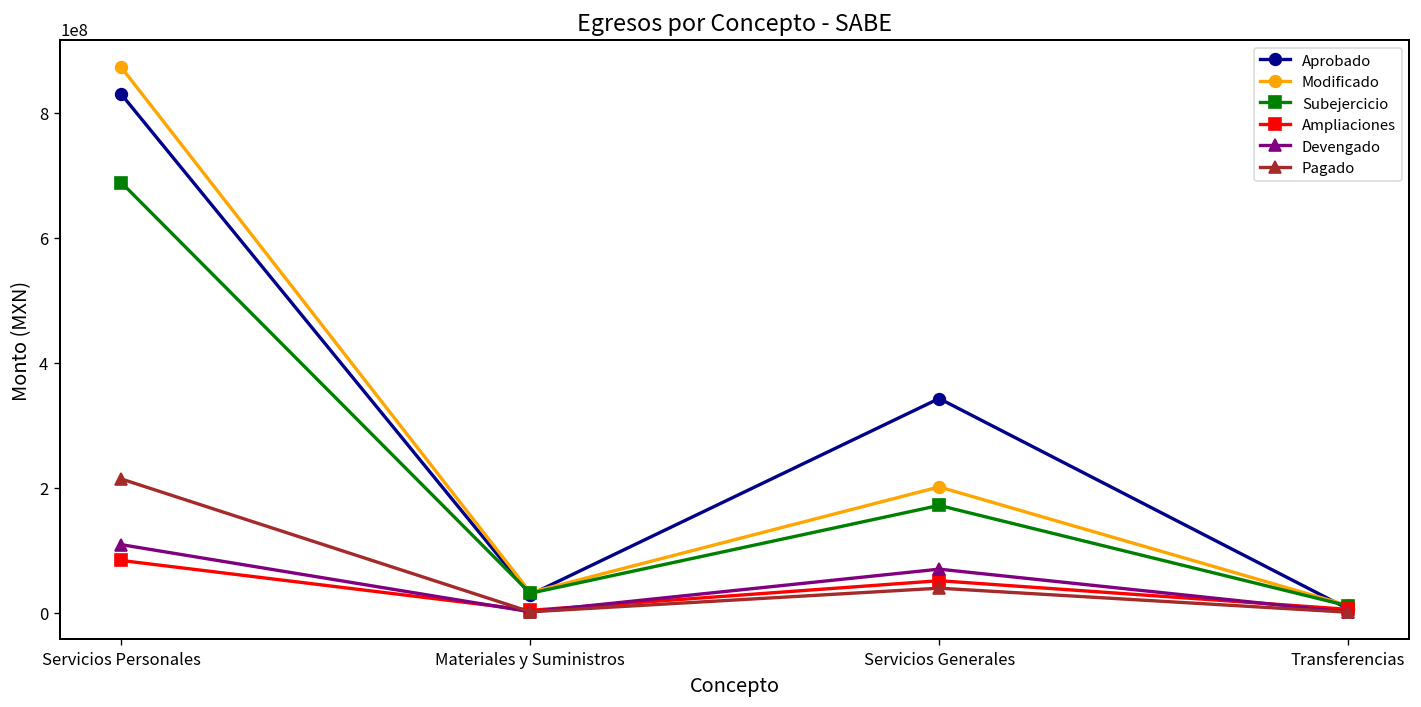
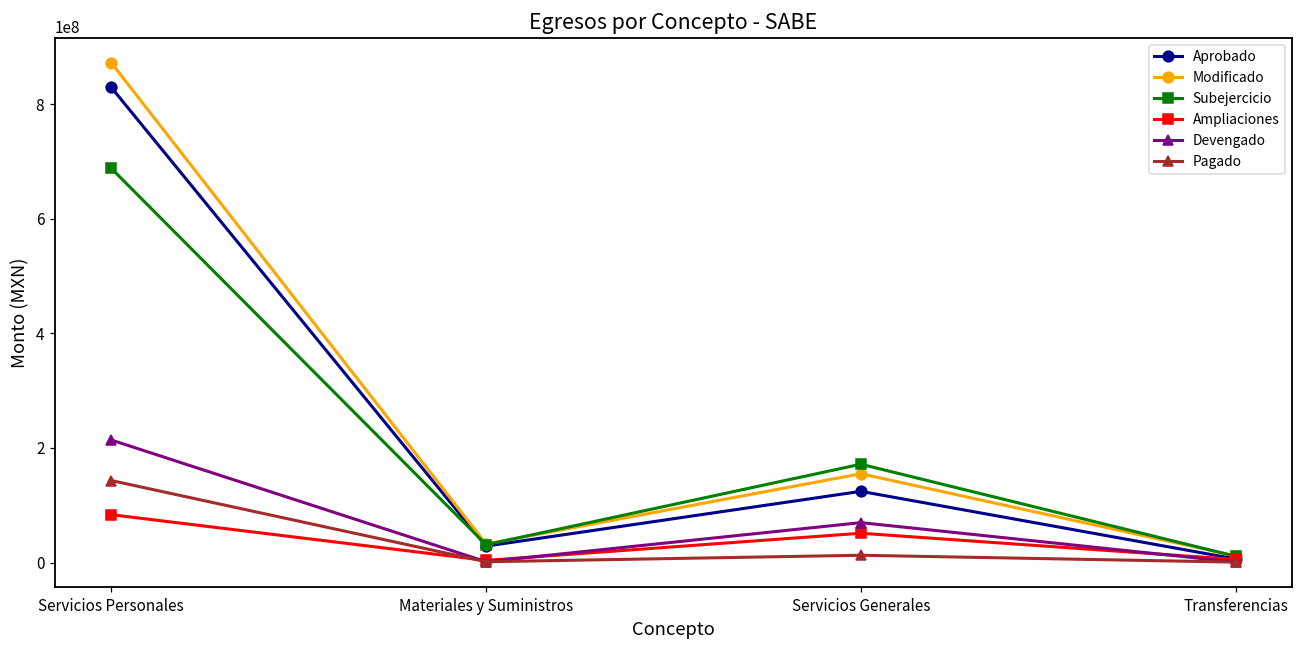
Devengado, Servicios Personales: 110000000 -> 210000000
Pagado, Servicios Personales: 210000000 -> 140000000
Aprobado, Servicios Generales: 340000000 -> 120000000
Modificado, Servicios Generales: 200000000 -> 160000000
Pagado, Servicios Generales: 40000000 -> 10000000
